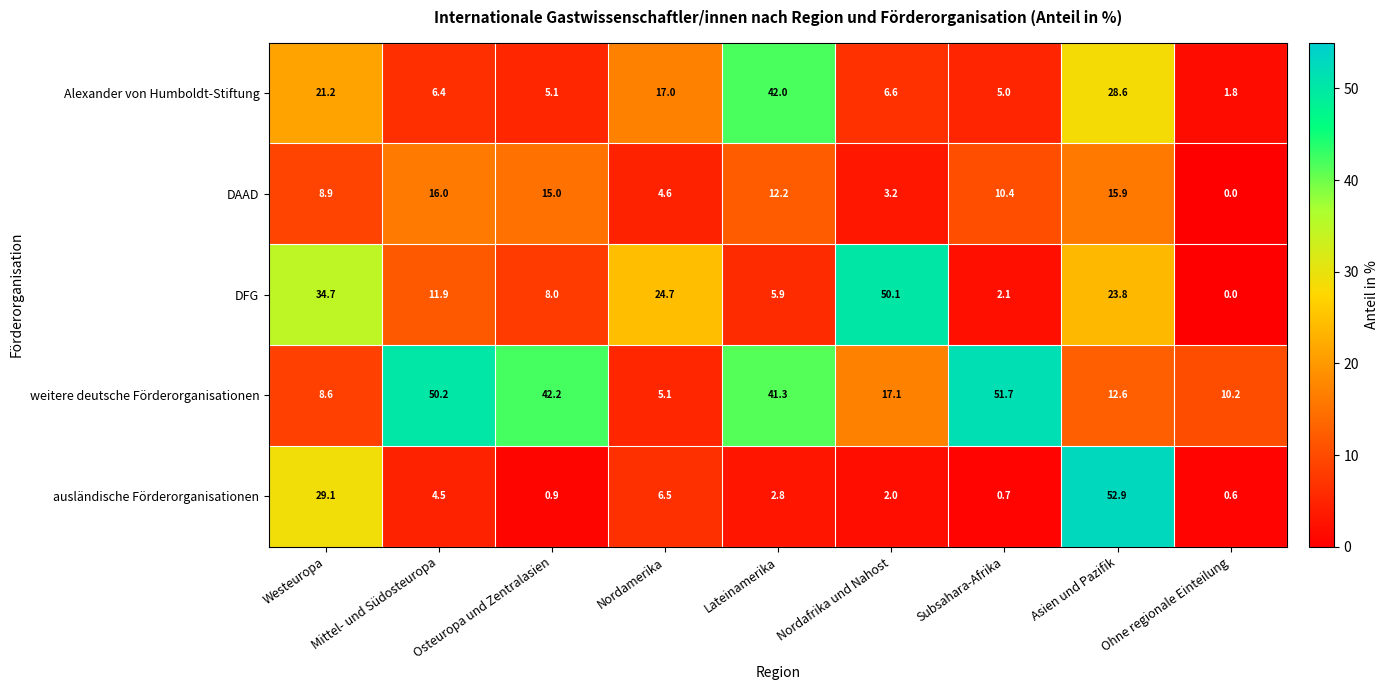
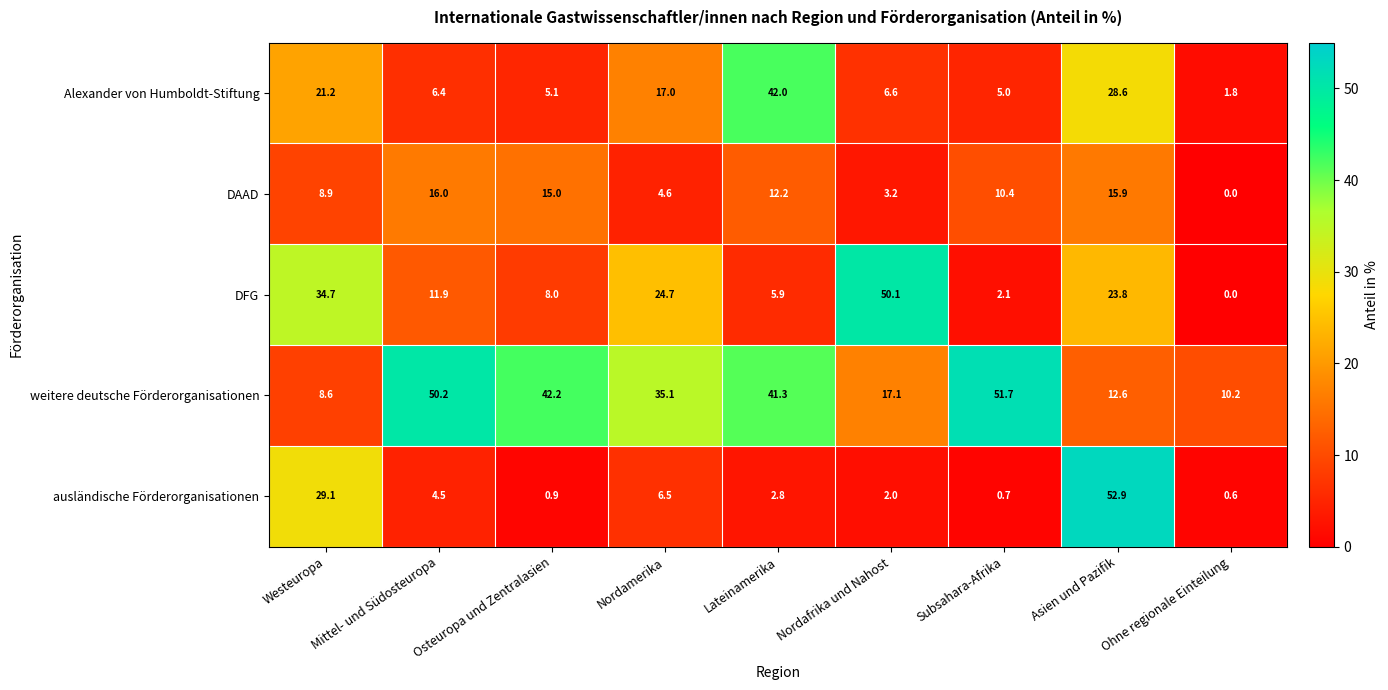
weitere deutsche Förderorganisationen, Nordamerika: 5.1 -> 35.1
